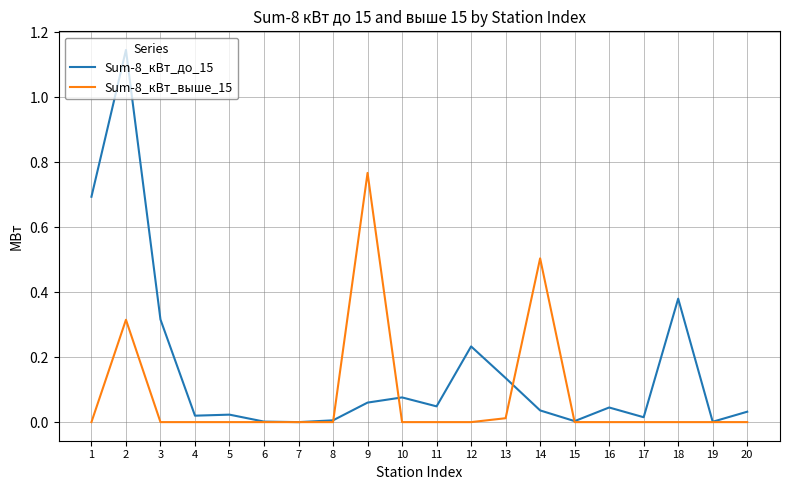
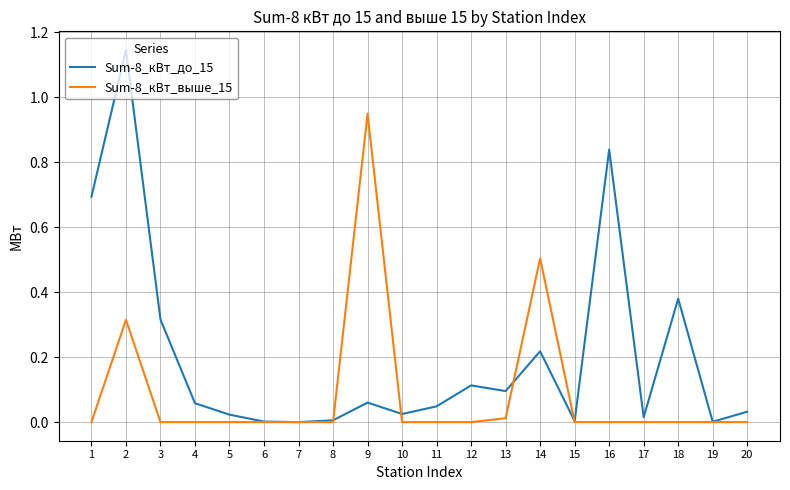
Sum-8_кВт_до_15, 4: 0.02 -> 0.06
Sum-8_кВт_выше_15, 9: 0.77 -> 0.95
Sum-8_кВт_до_15, 10: 0.08 -> 0.03
Sum-8_кВт_до_15, 12: 0.23 -> 0.11
Sum-8_кВт_до_15, 13: 0.14 -> 0.10
Sum-8_кВт_до_15, 14: 0.04 -> 0.22
Sum-8_кВт_до_15, 16: 0.05 -> 0.84
